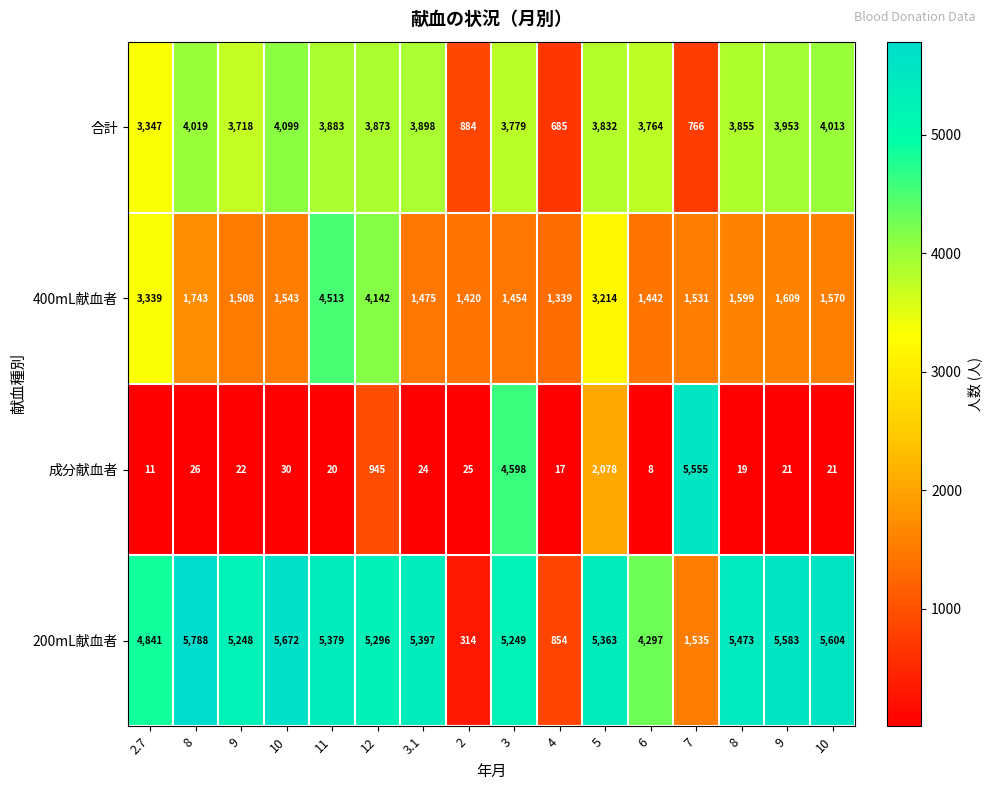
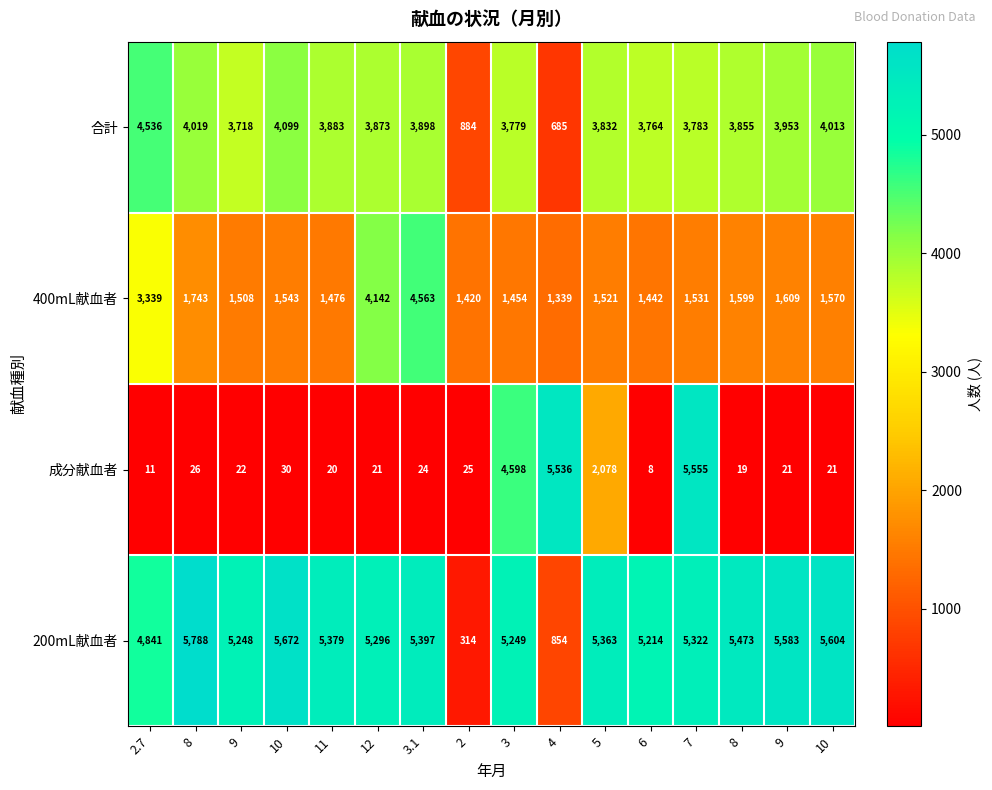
合計, 2.7: 3,347 -> 4,536
合計, 7: 766 -> 3,783
400mL献血者, 11: 4,513 -> 1,476
400mL献血者, 3.1: 1,475 -> 4,563
400mL献血者, 5: 3,214 -> 1,521
成分献血者, 12: 945 -> 21
成分献血者, 4: 17 -> 5,536
200mL献血者, 6: 4,297 -> 5,214
200mL献血者, 7: 1,535 -> 5,322
